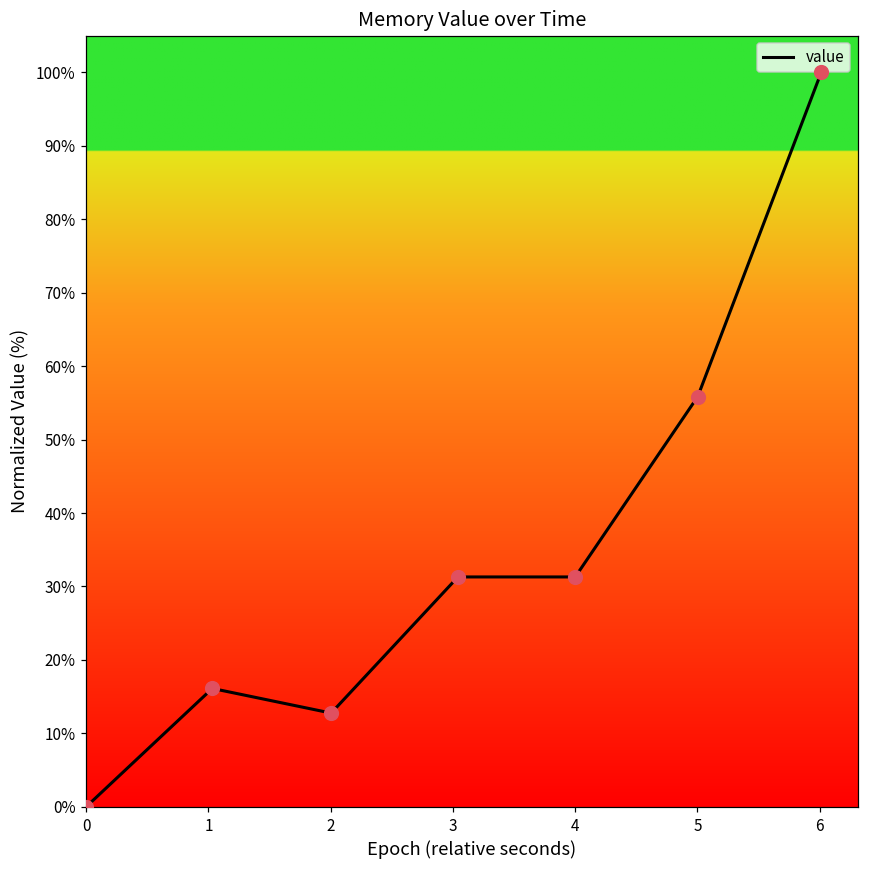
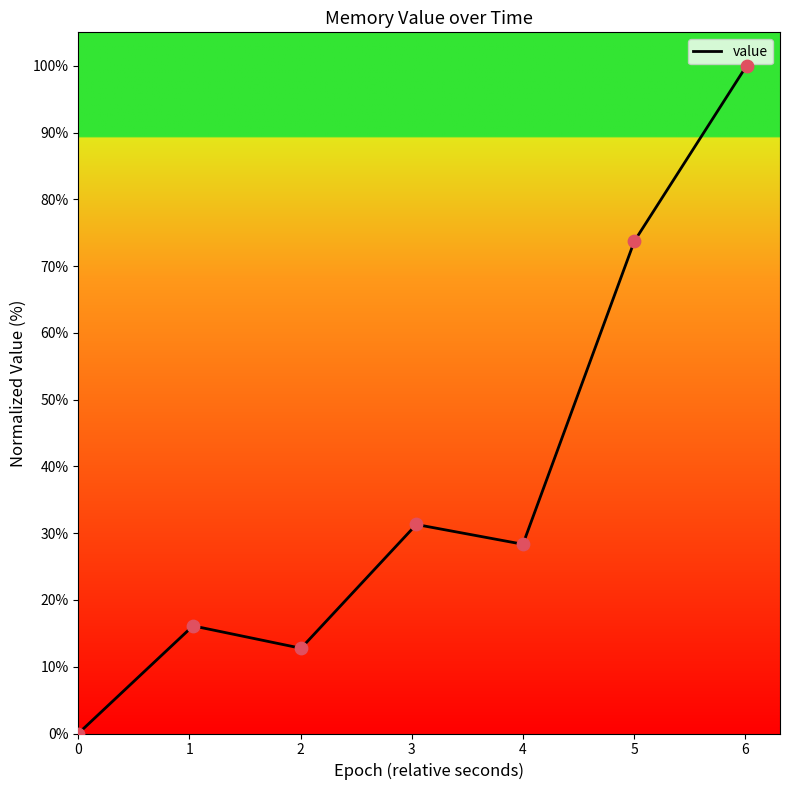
4: 31% -> 28%
5: 56% -> 74%
